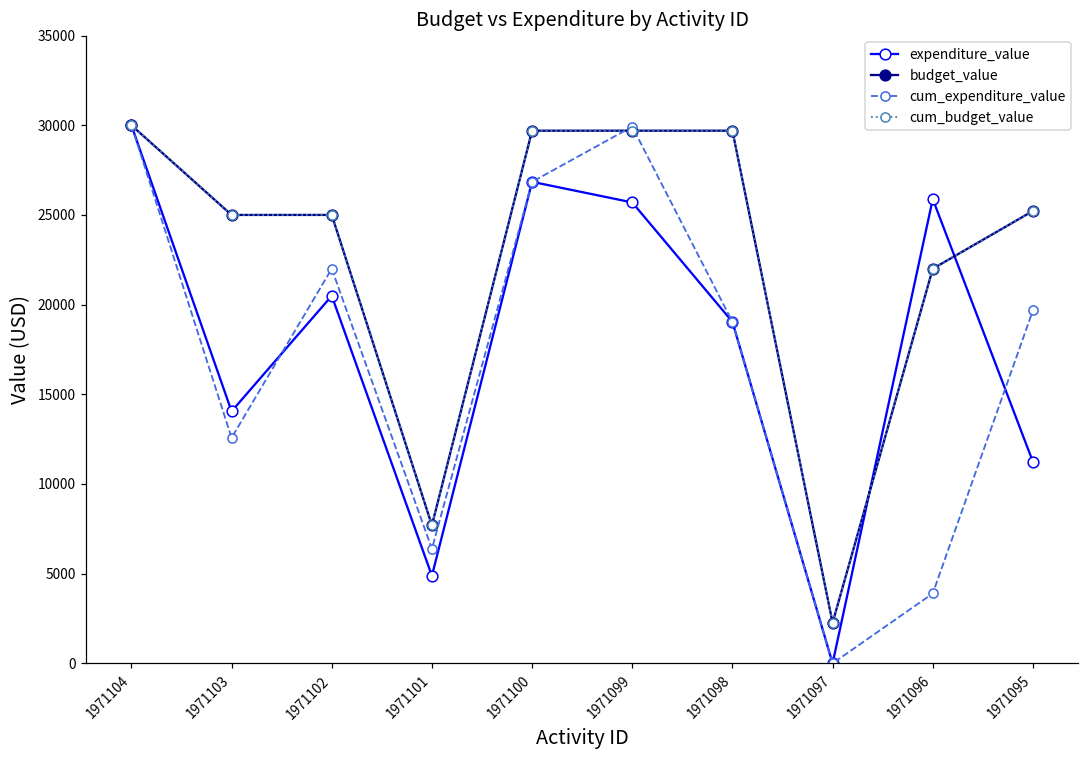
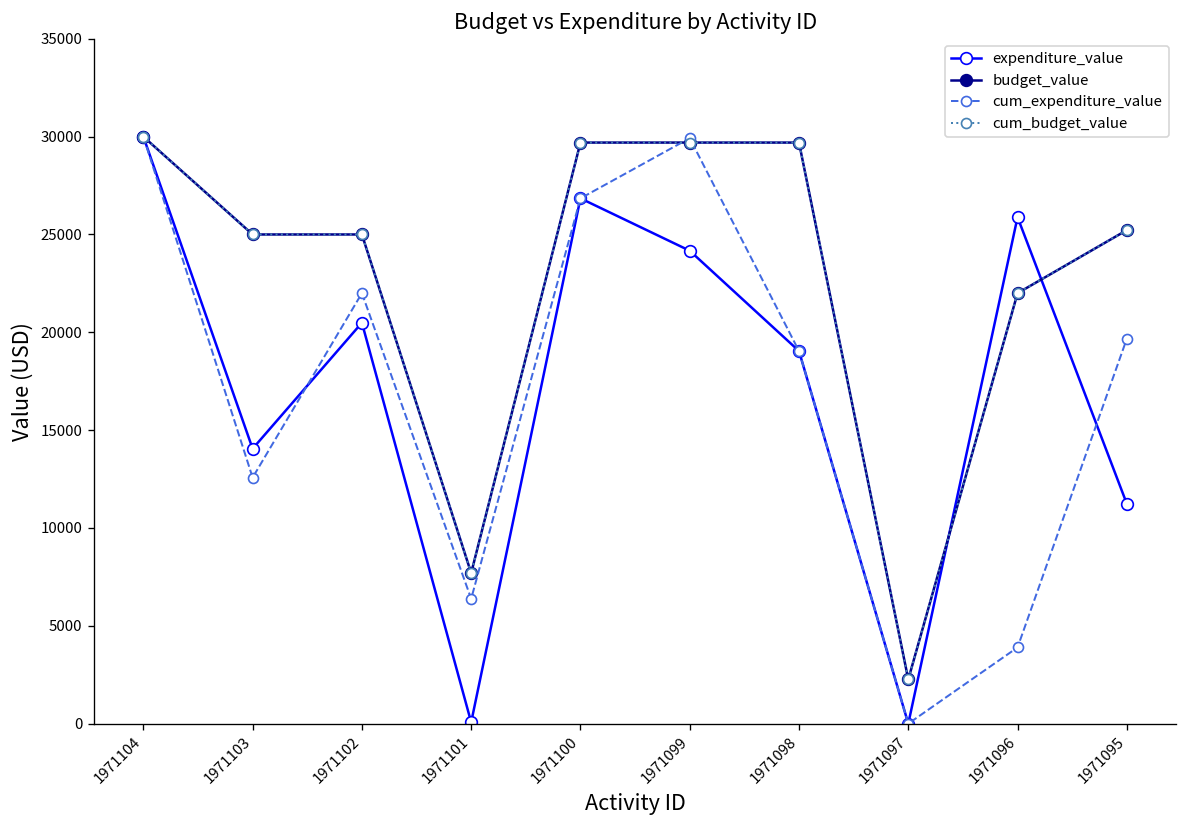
expenditure_value, 1971101: 4900 -> 100
expenditure_value, 1971099: 25700 -> 24200
